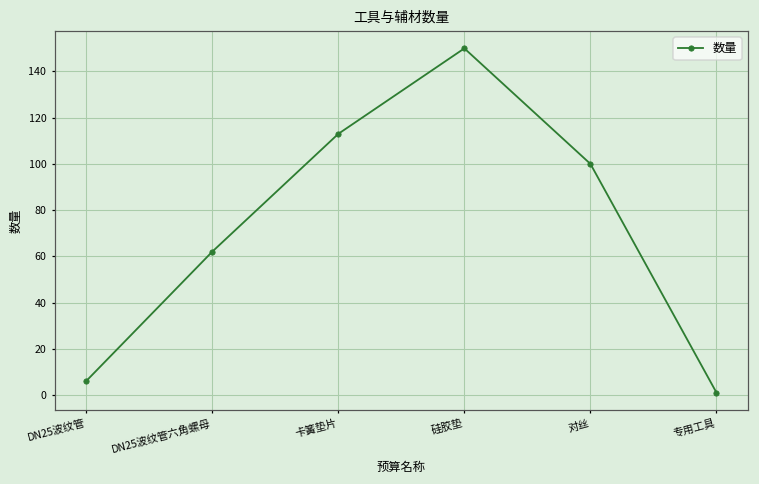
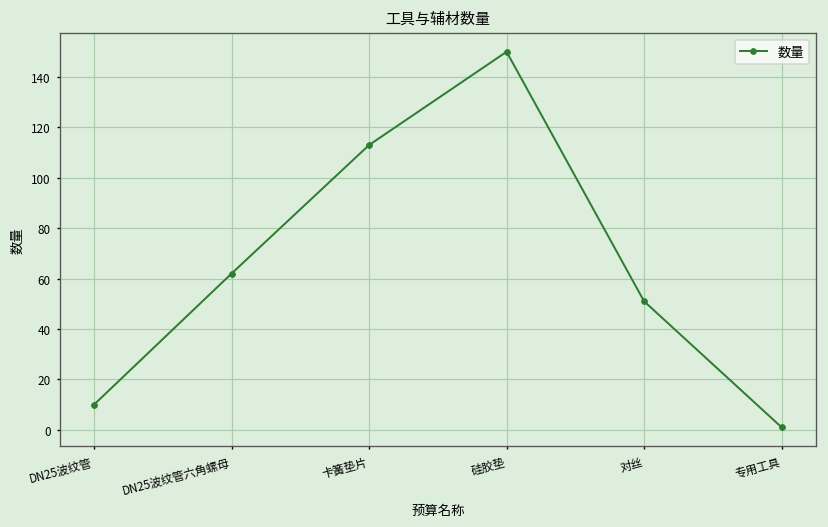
DN25波纹管: 6 -> 10
对丝: 100 -> 51
